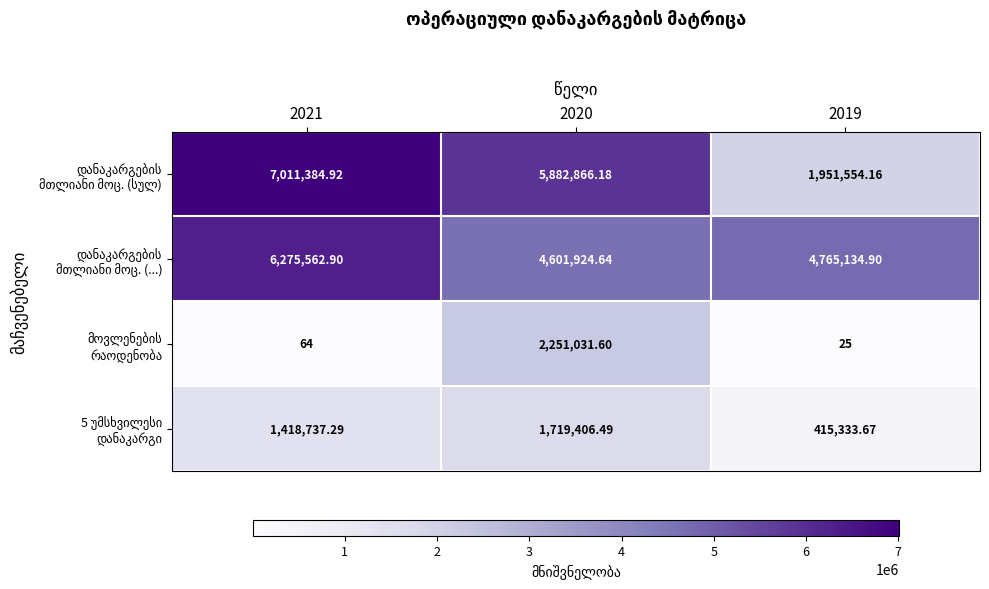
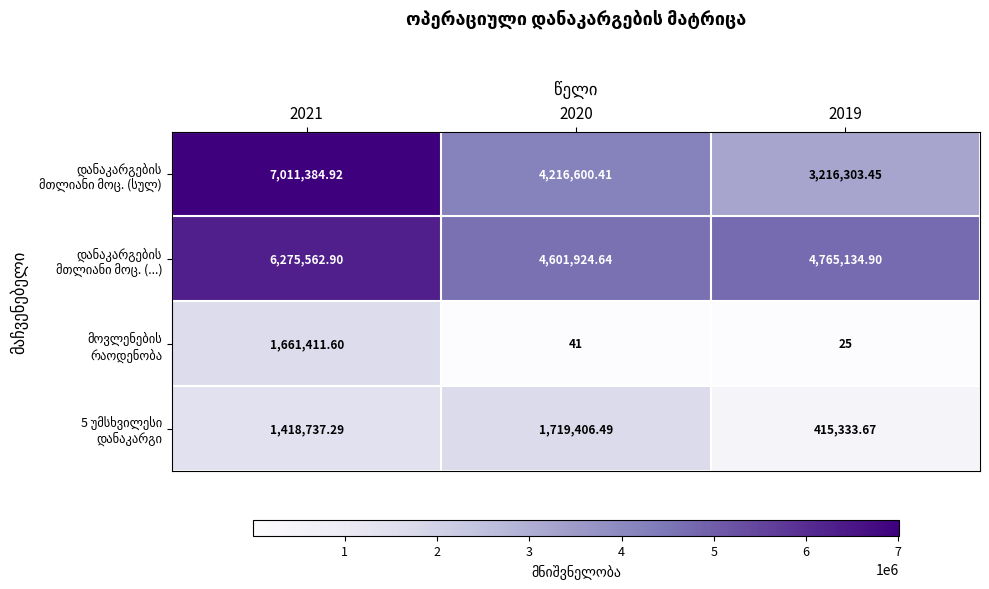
დანაკარგების მთლიანი მოც. (სულ), 2020: 5,882,866.18 -> 4,216,600.41
დანაკარგების მთლიანი მოც. (სულ), 2019: 1,951,554.16 -> 3,216,303.45
მოვლენების რაოდენობა, 2021: 64 -> 1,661,411.60
მოვლენების რაოდენობა, 2020: 2,251,031.60 -> 41
